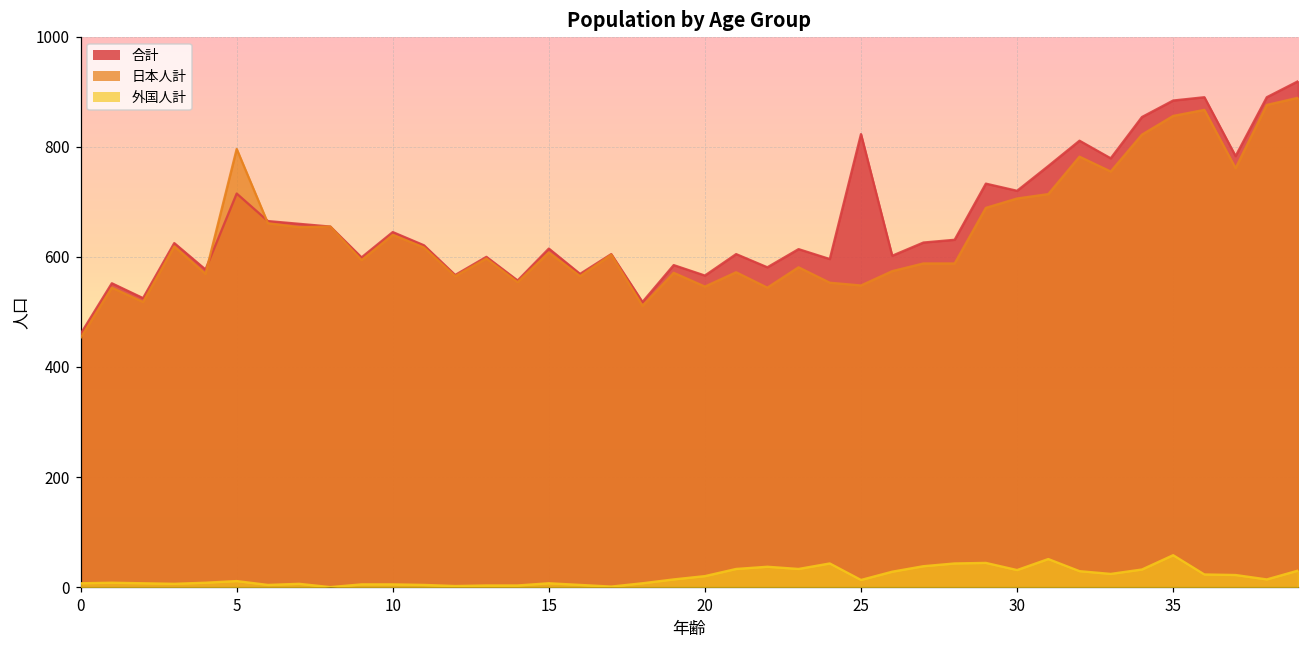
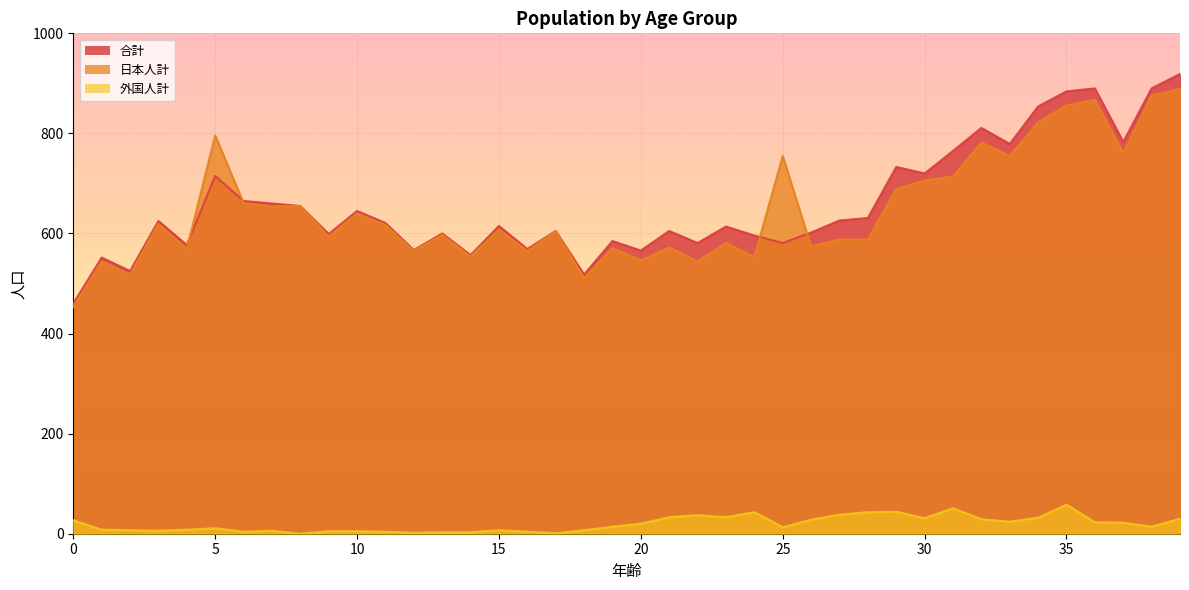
外国人計, 0: 10 -> 30
合計, 25: 820 -> 580
日本人計, 25: 550 -> 760
